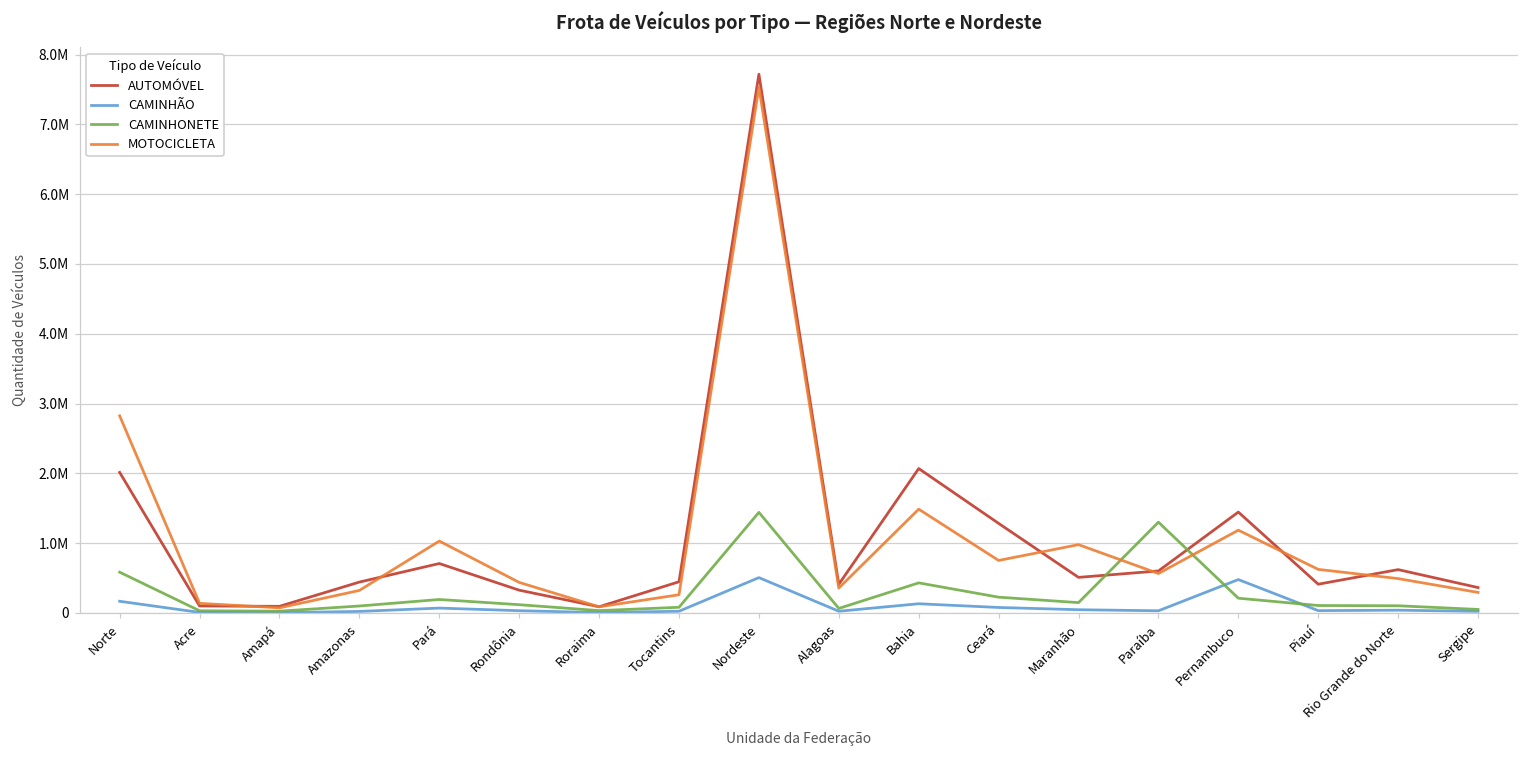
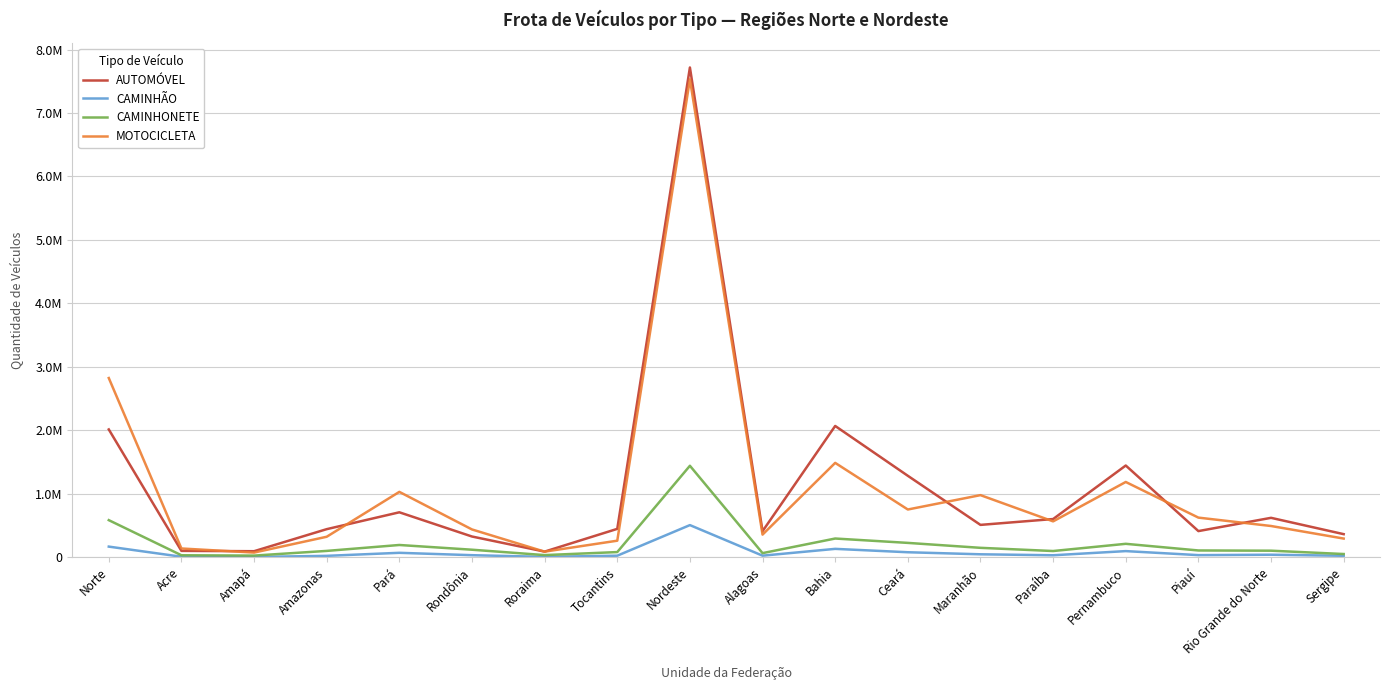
CAMINHONETE, Bahia: 400000 -> 300000
CAMINHONETE, Paraíba: 1300000 -> 100000
CAMINHÃO, Pernambuco: 500000 -> 100000
